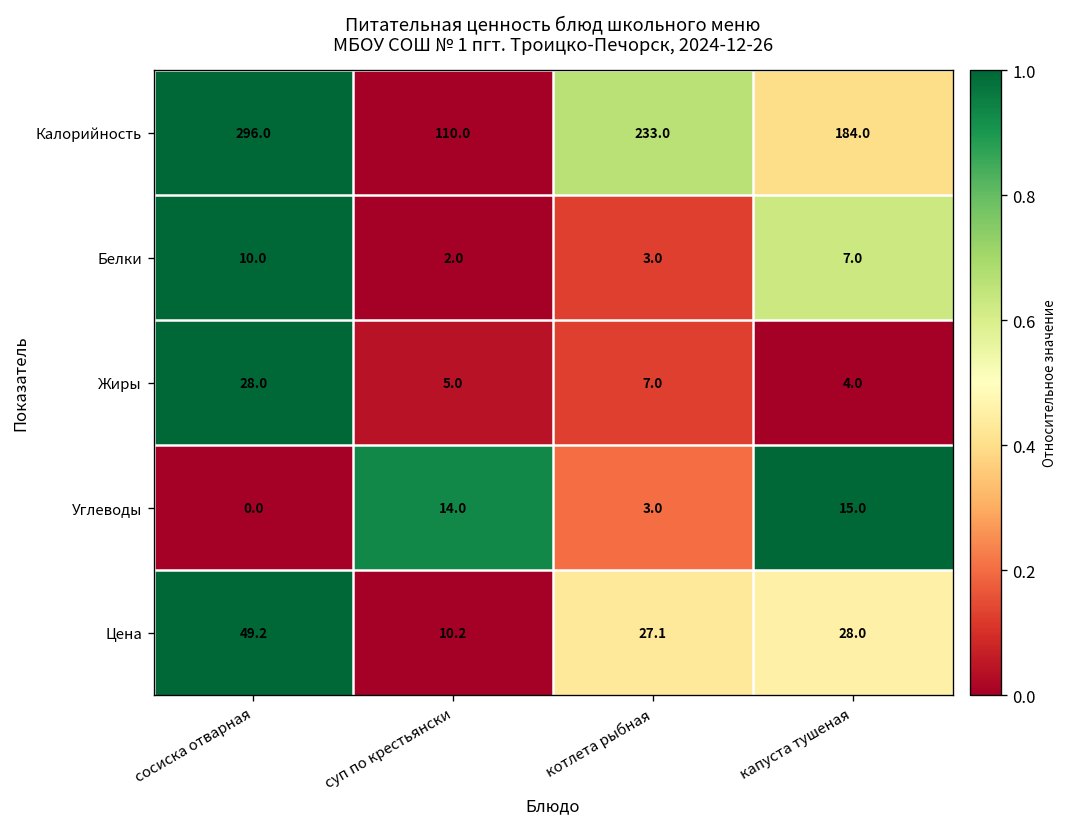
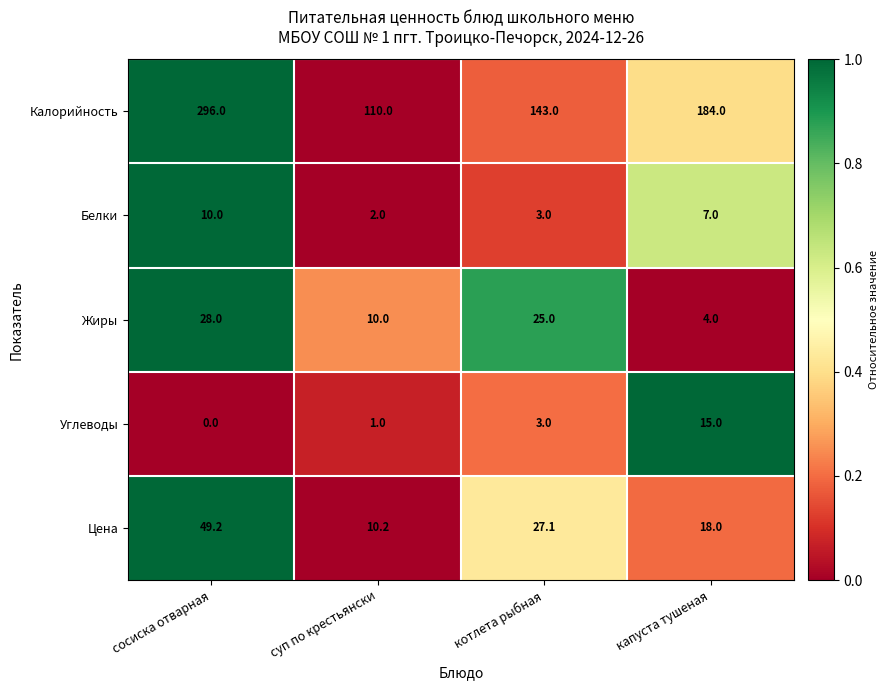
Калорийность, котлета рыбная: 233.0 -> 143.0
Жиры, суп по крестьянски: 5.0 -> 10.0
Жиры, котлета рыбная: 7.0 -> 25.0
Углеводы, суп по крестьянски: 14.0 -> 1.0
Цена, капуста тушеная: 28.0 -> 18.0
